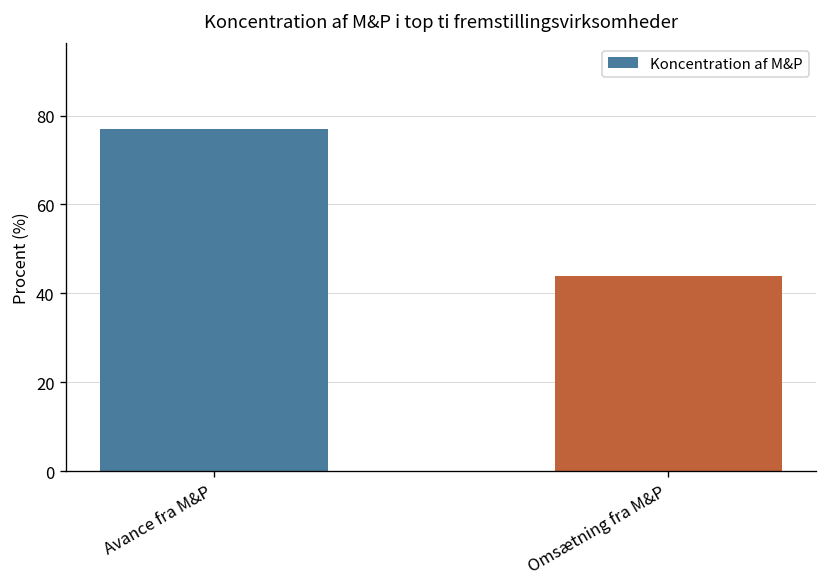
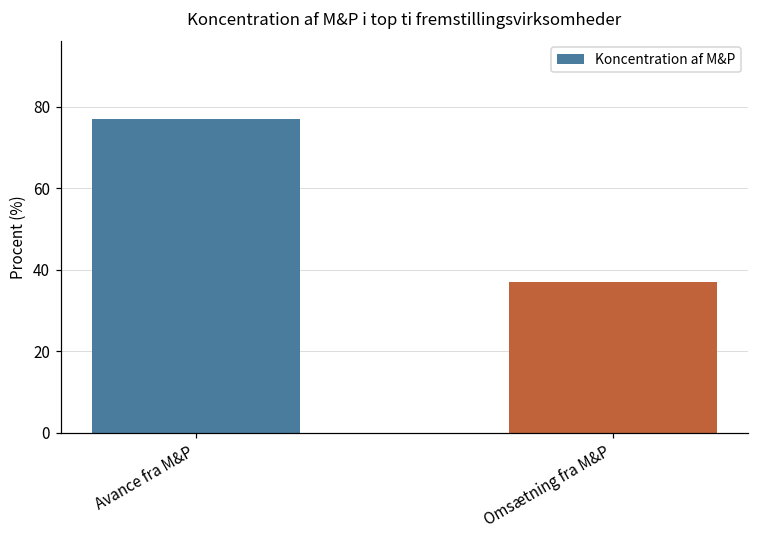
Omsætning fra M&P: 44 -> 37
